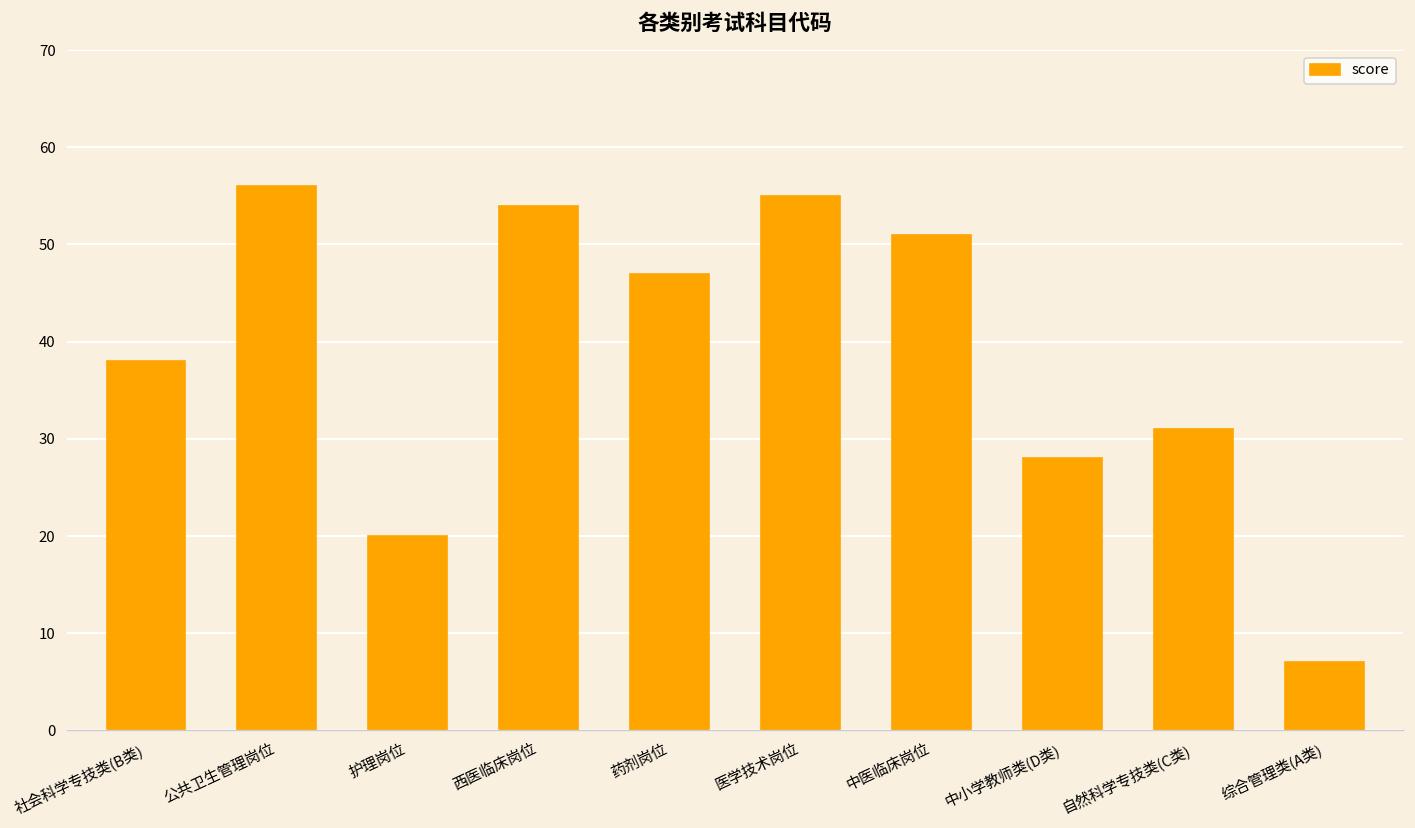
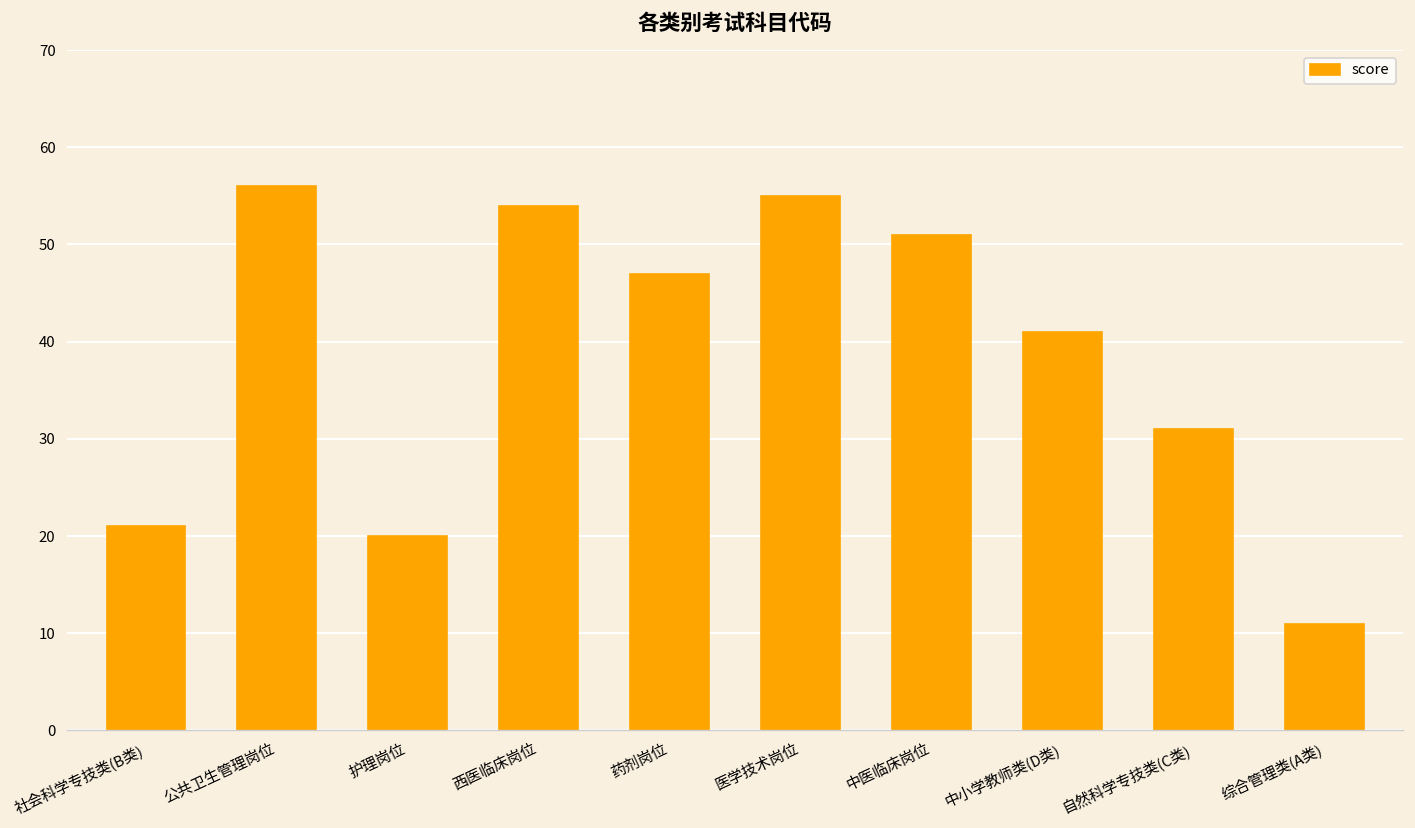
社会科学专技类(B类): 38 -> 21
中小学教师类(D类): 28 -> 41
综合管理类(A类): 7 -> 11
